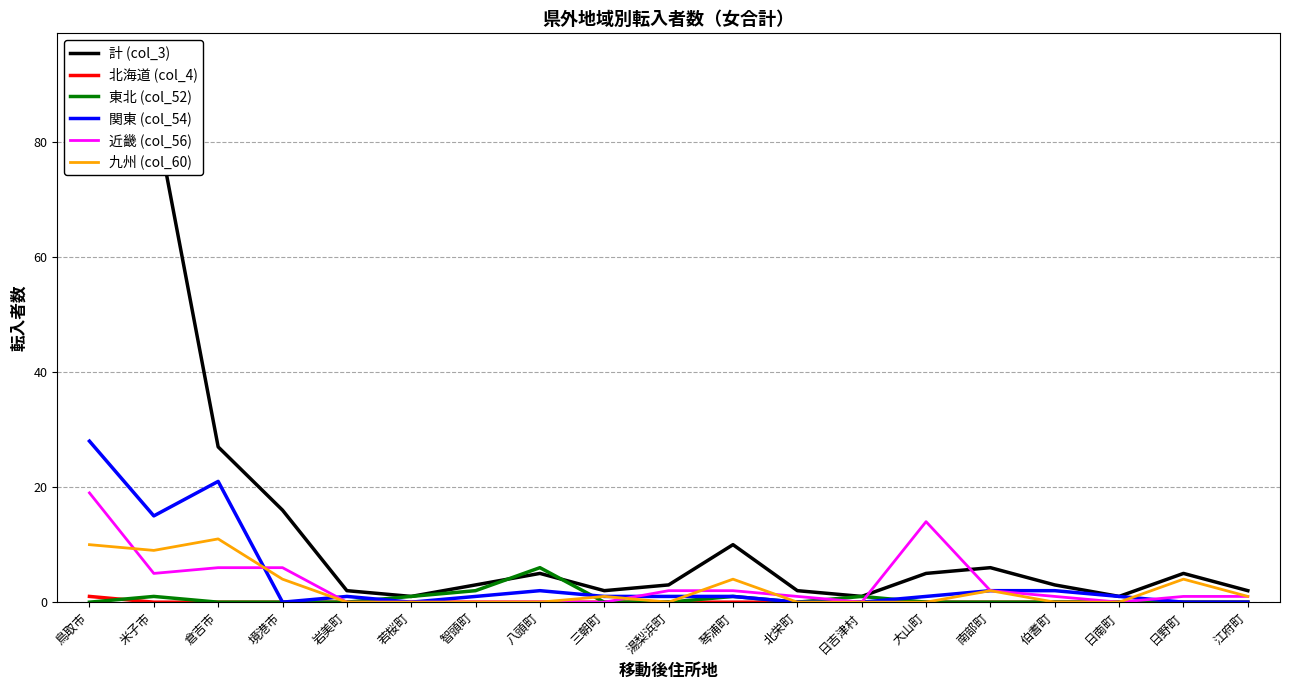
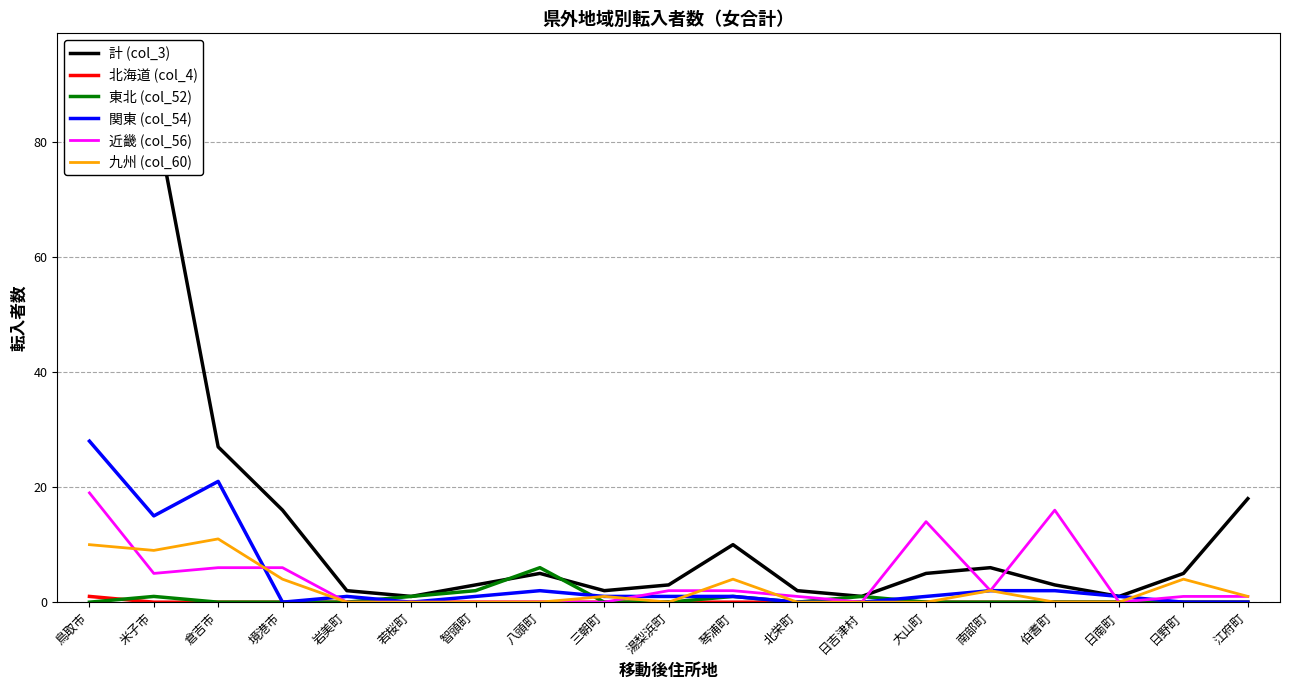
近畿 (col_56), 伯耆町: 1 -> 16
計 (col_3), 江府町: 2 -> 18
